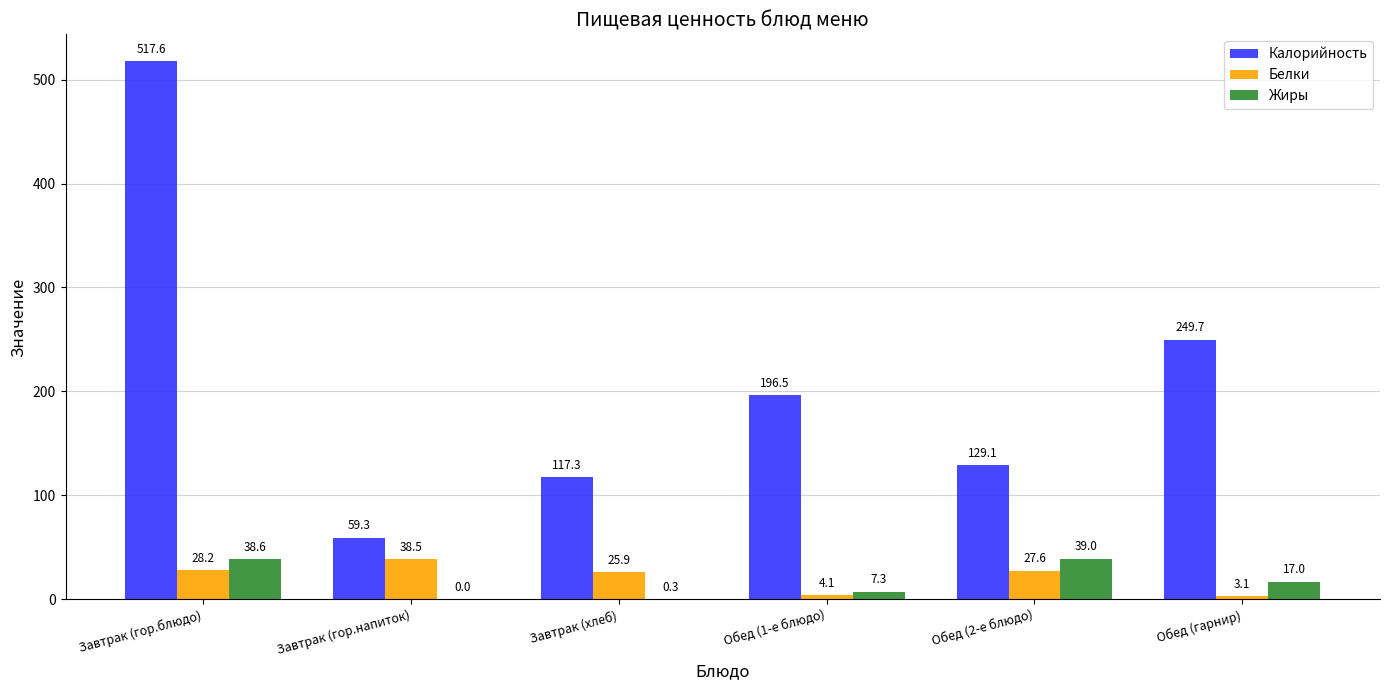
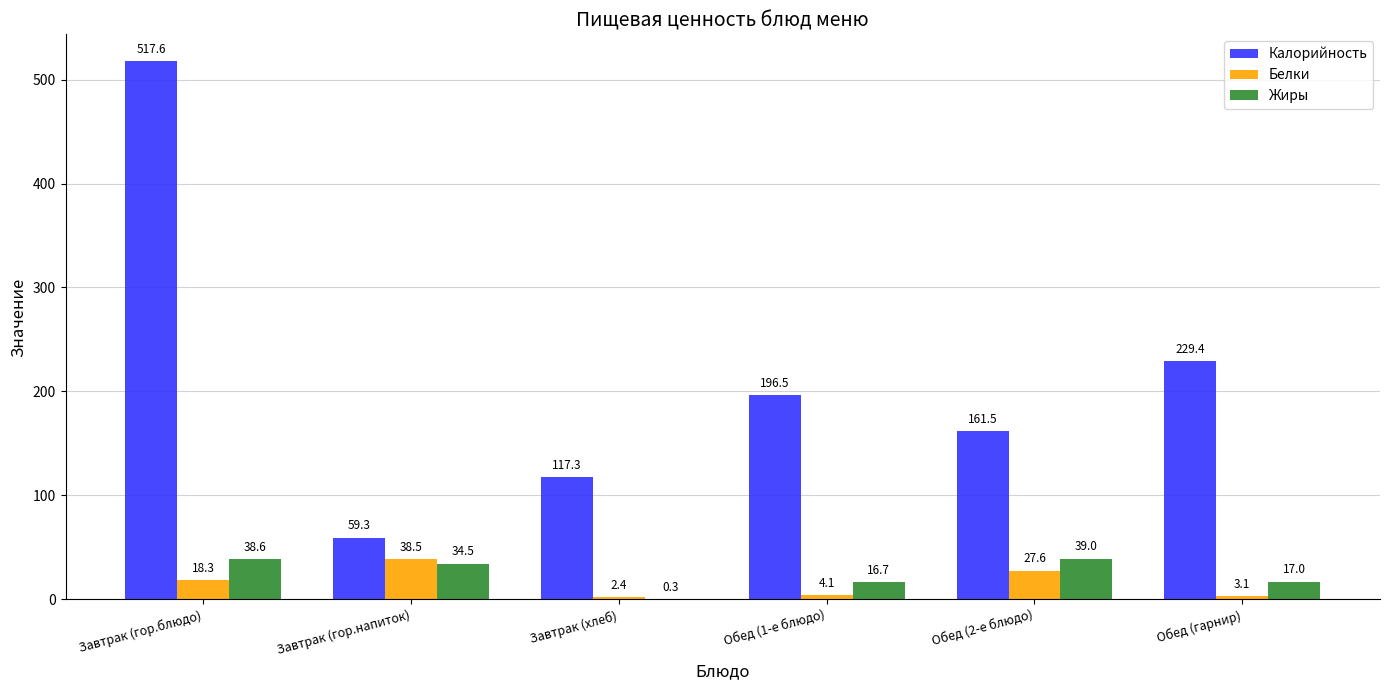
Белки, Завтрак (гор.блюдо): 28.2 -> 18.3
Жиры, Завтрак (гор.напиток): 0.0 -> 34.5
Белки, Завтрак (хлеб): 25.9 -> 2.4
Жиры, Обед (1-е блюдо): 7.3 -> 16.7
Калорийность, Обед (2-е блюдо): 129.1 -> 161.5
Калорийность, Обед (гарнир): 249.7 -> 229.4
